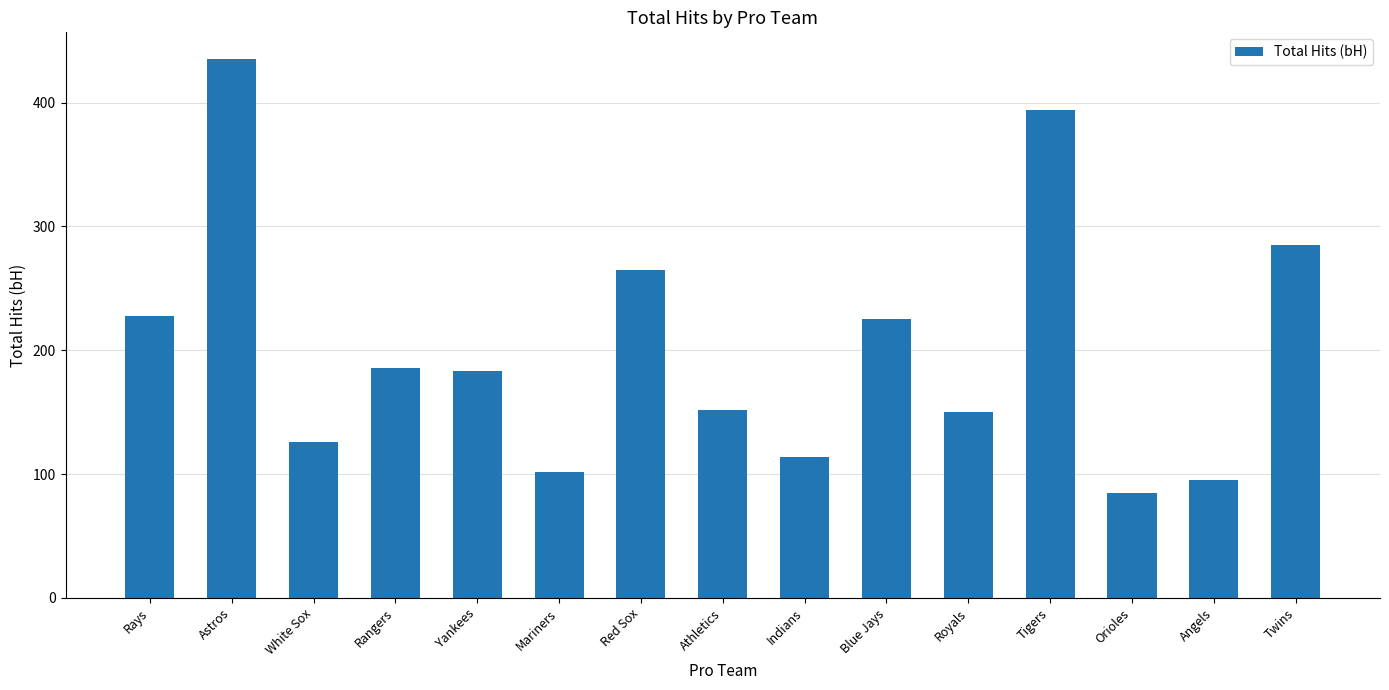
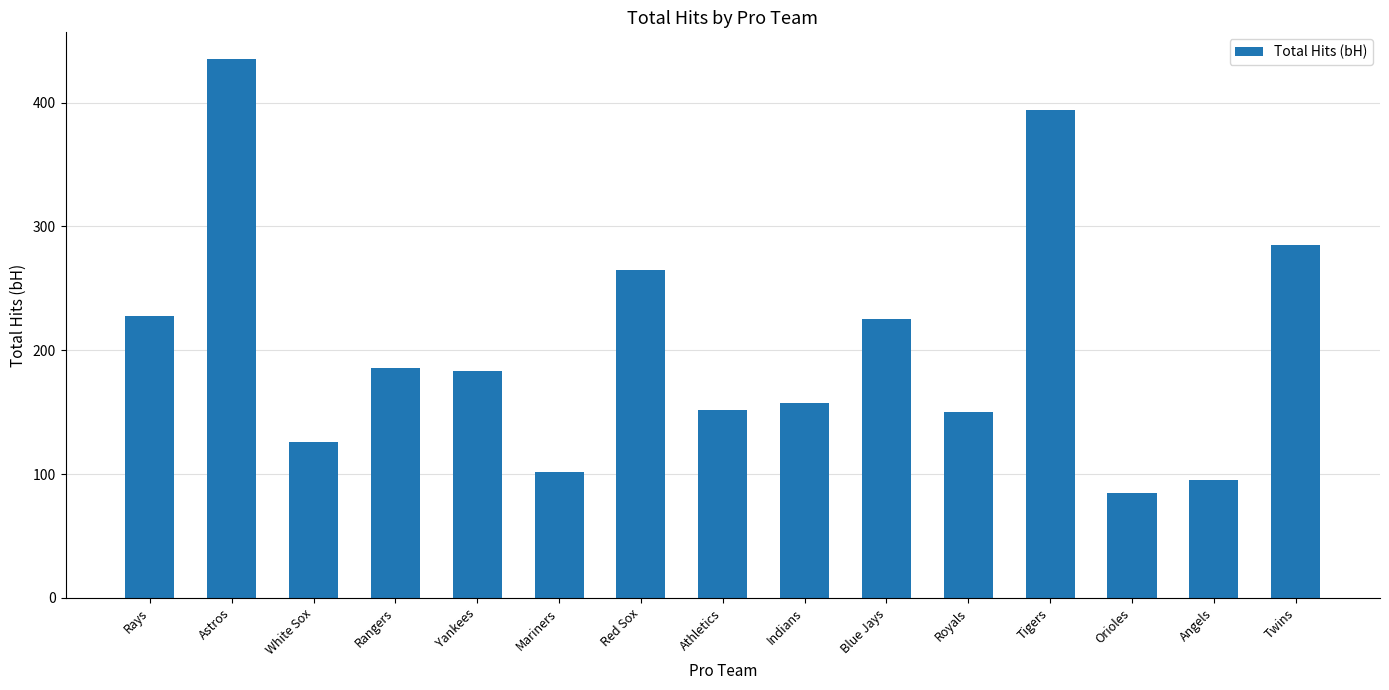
Indians: 114 -> 157
